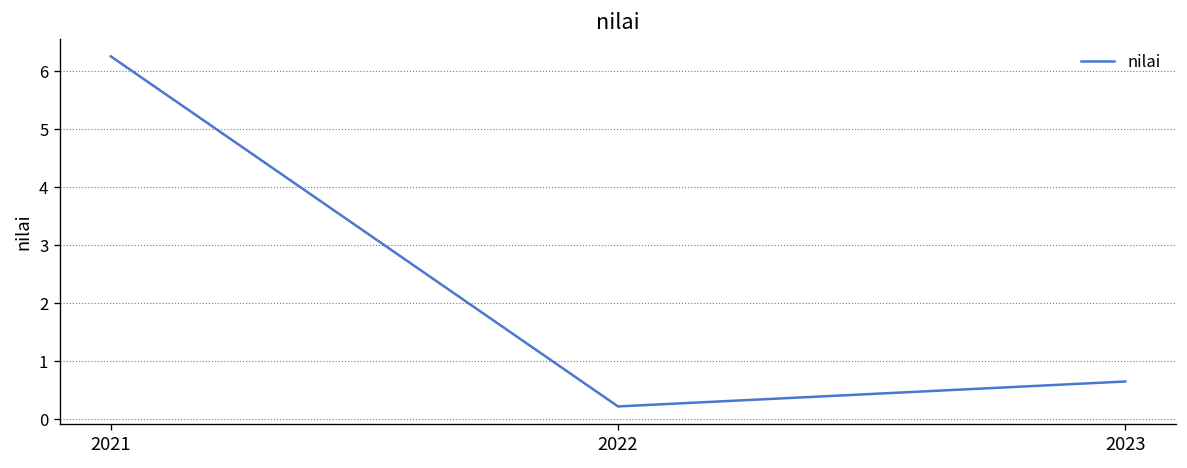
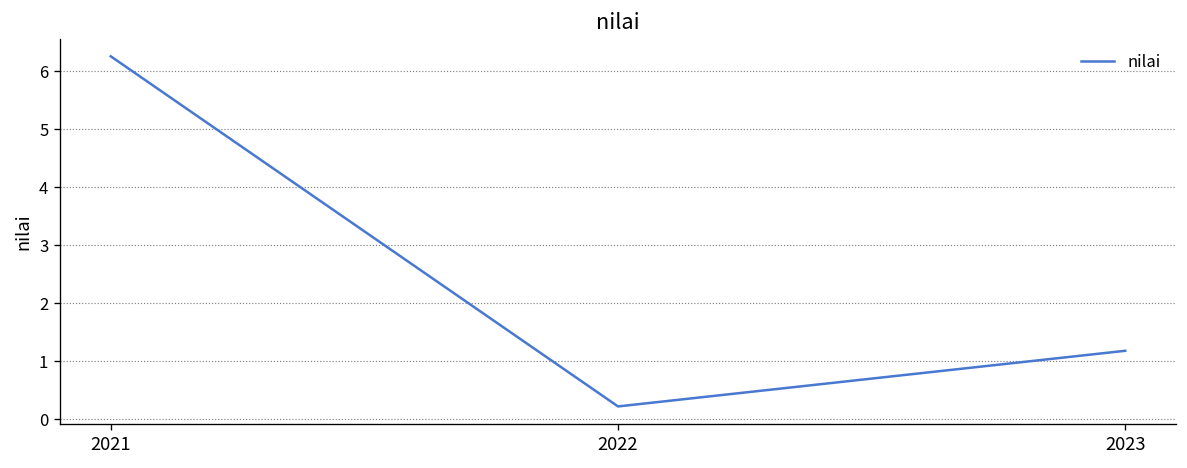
2023: 0.7 -> 1.2
